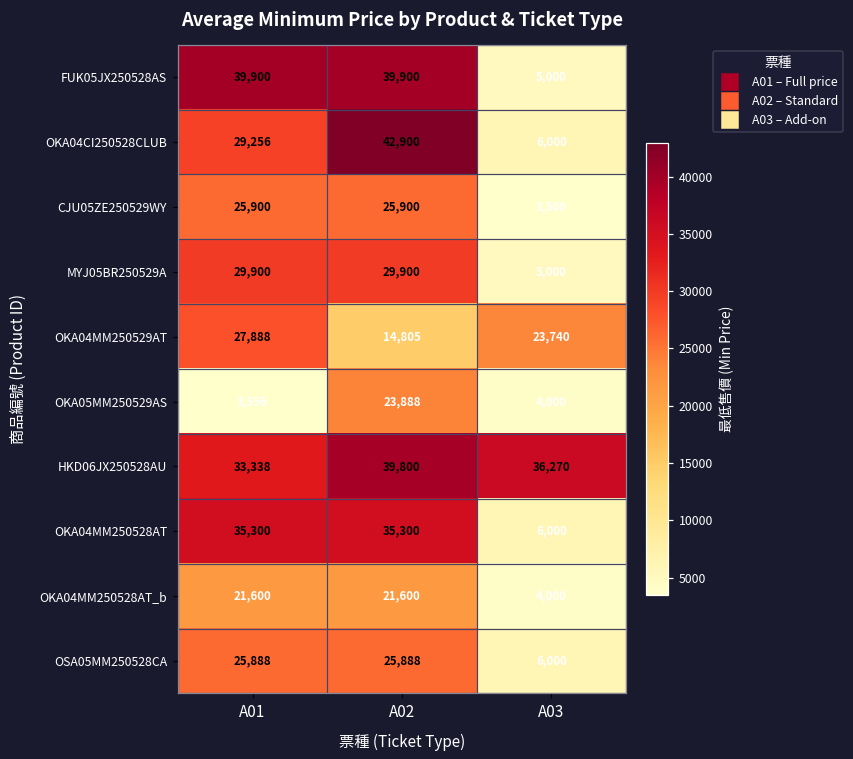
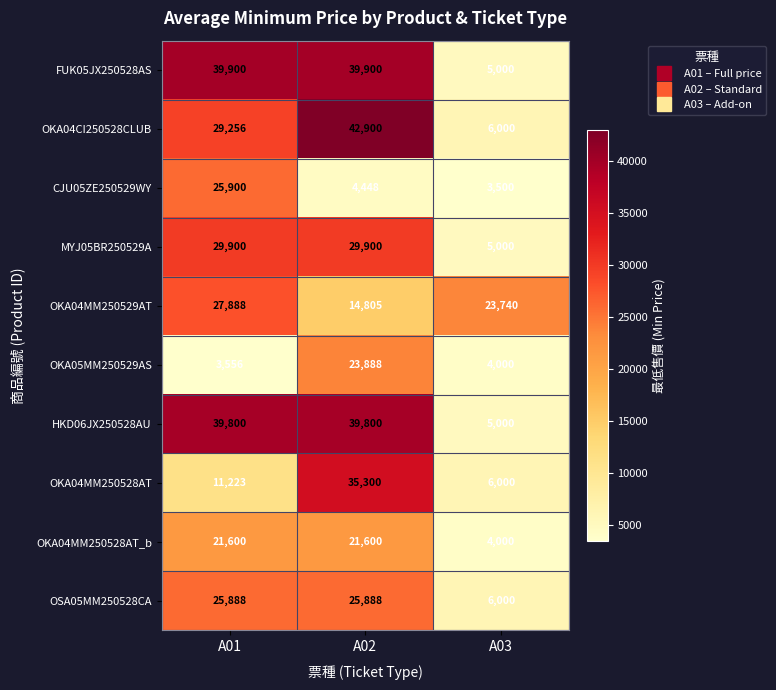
CJU05ZE250529WY, A02: 25,900 -> 4,448
HKD06JX250528AU, A01: 33,338 -> 39,800
HKD06JX250528AU, A03: 36,270 -> 5,000
OKA04MM250528AT, A01: 35,300 -> 11,223
